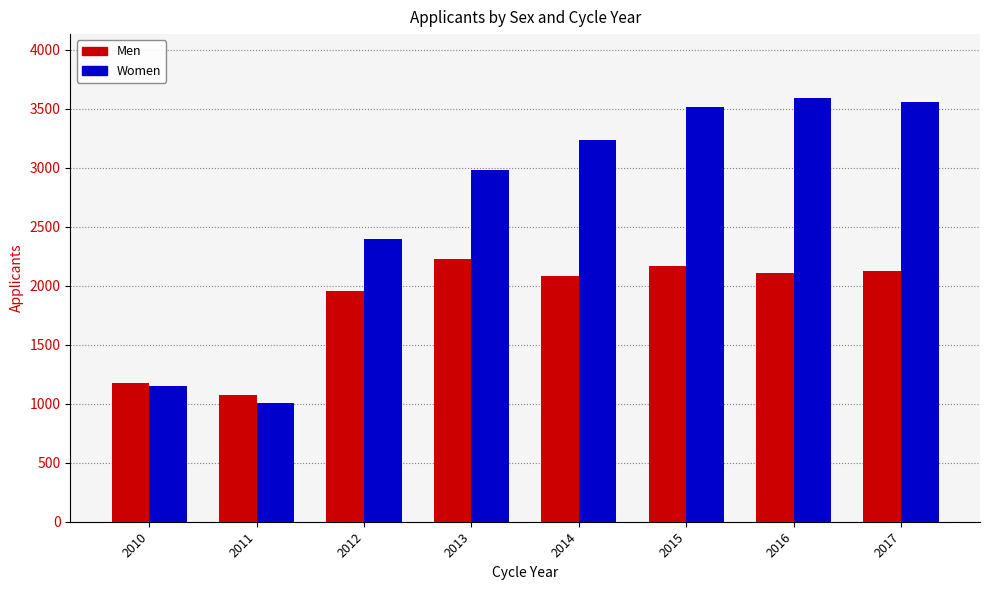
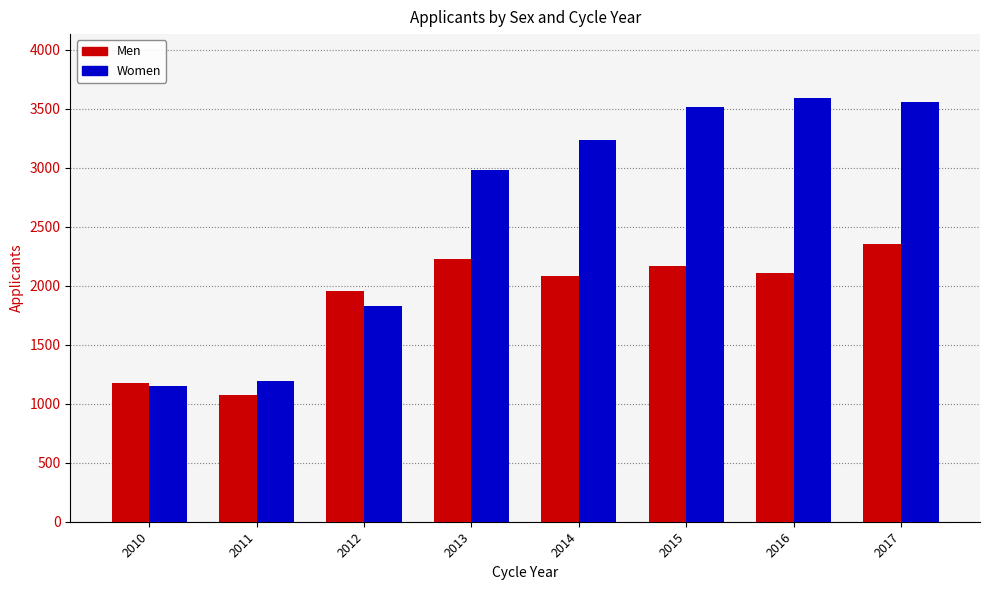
Women, 2011: 1000 -> 1200
Women, 2012: 2400 -> 1830
Men, 2017: 2130 -> 2350
